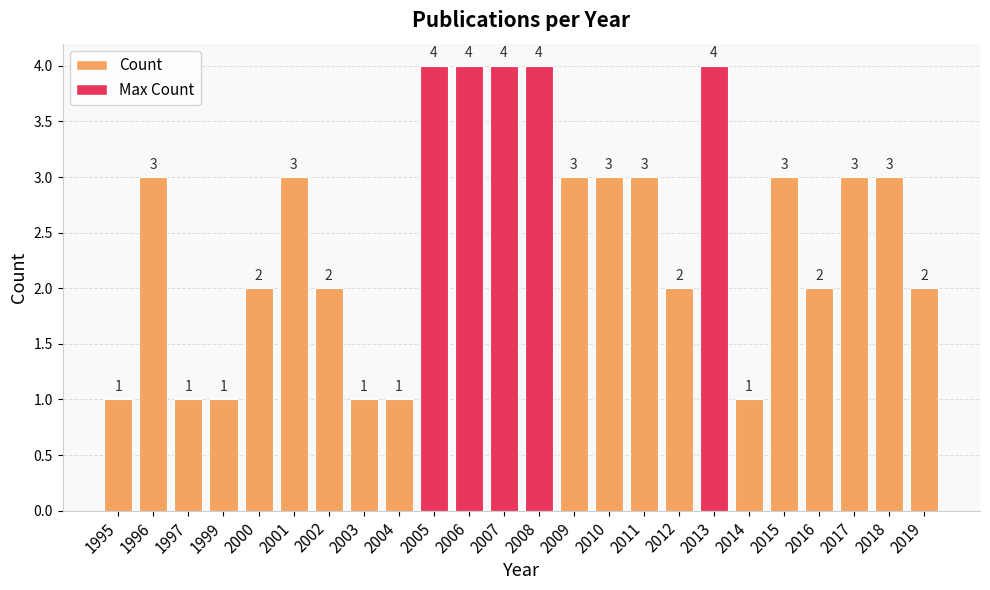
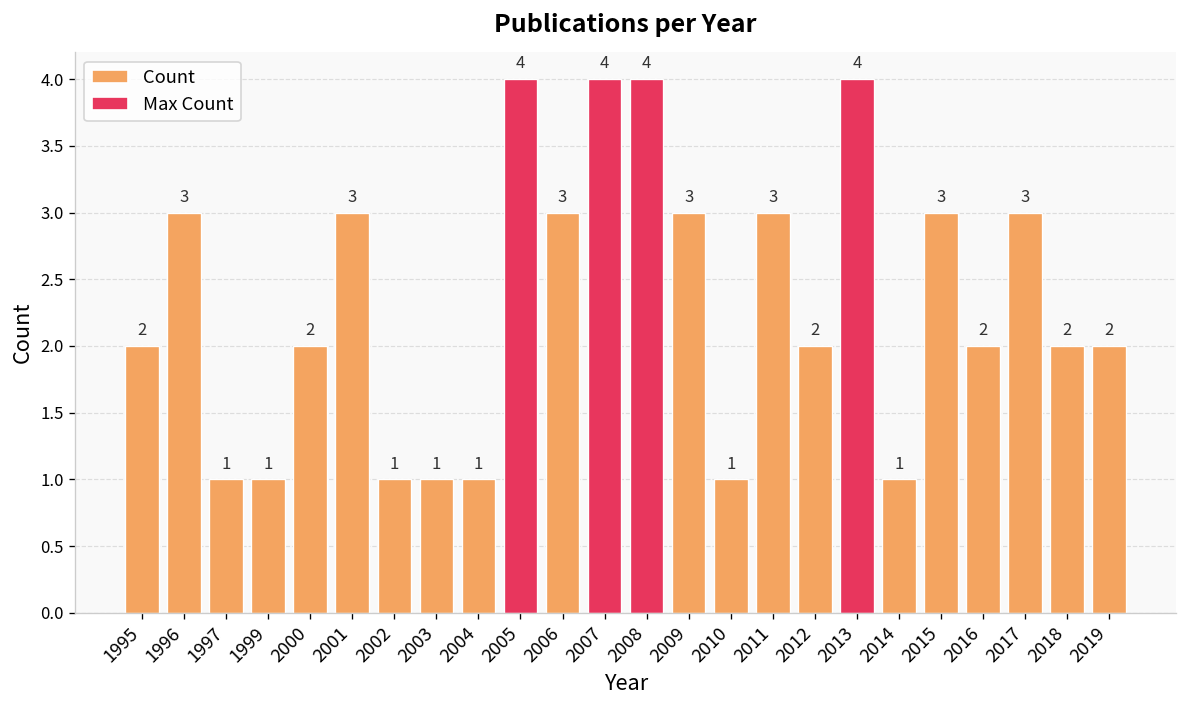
1995: 1 -> 2
2002: 2 -> 1
2006: 4 -> 3
2010: 3 -> 1
2018: 3 -> 2
